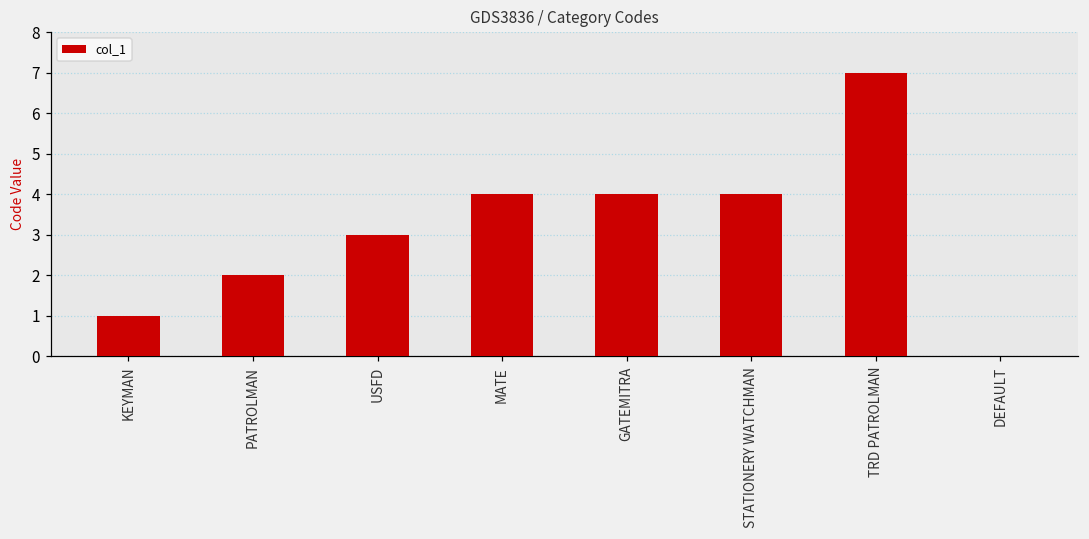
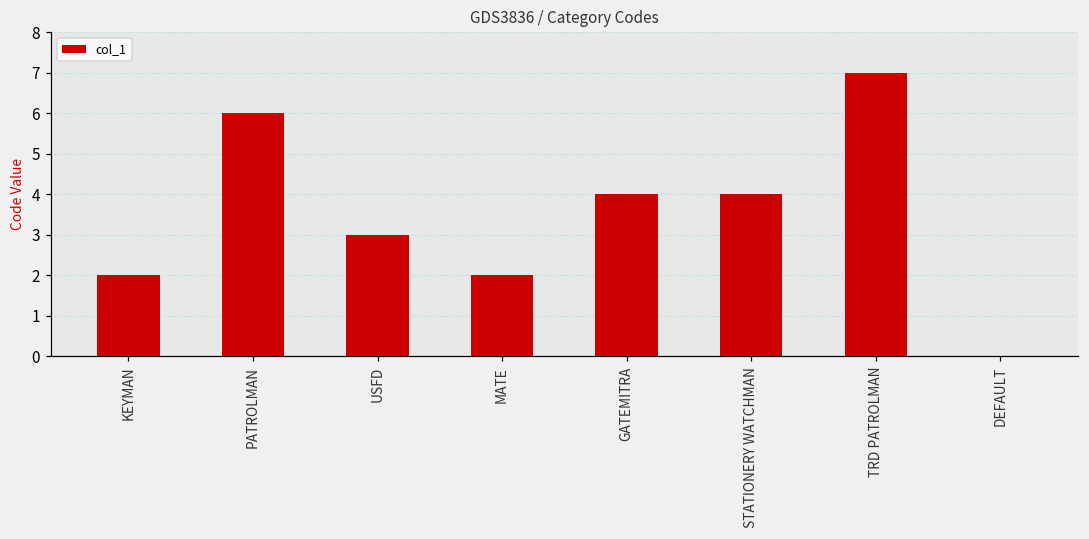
KEYMAN: 1 -> 2
PATROLMAN: 2 -> 6
MATE: 4 -> 2
